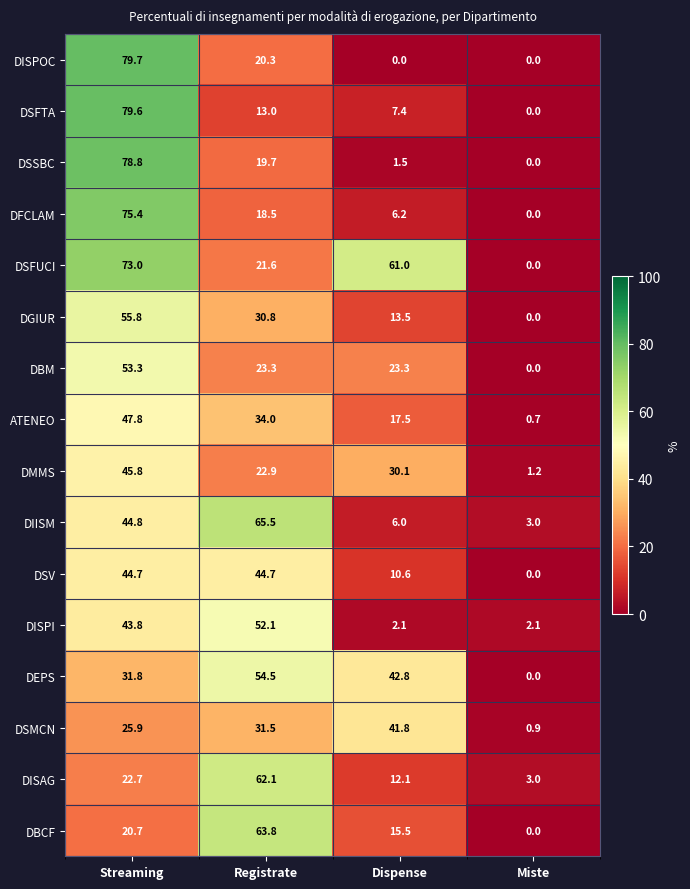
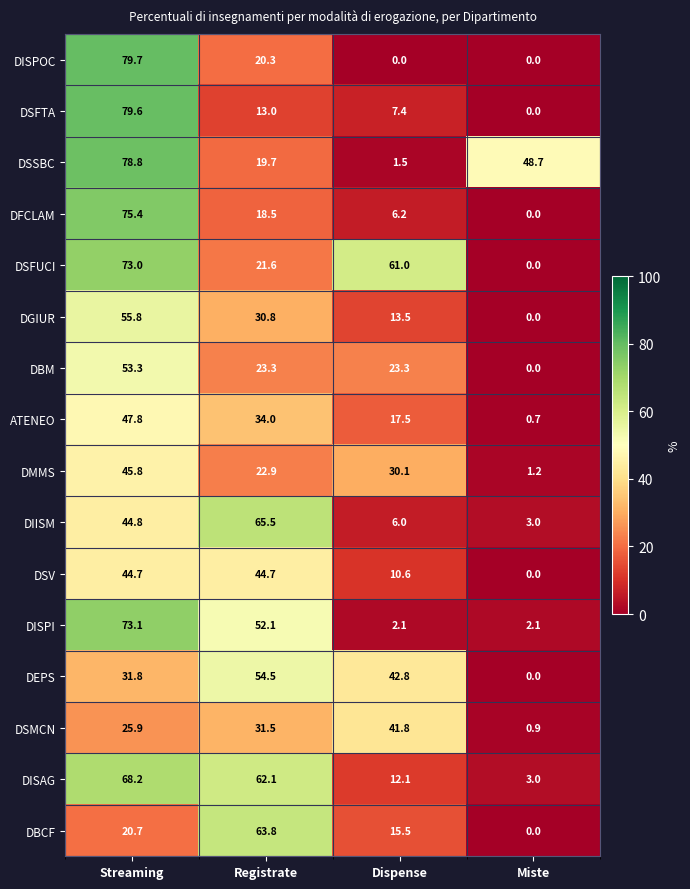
DSSBC, Miste: 0.0 -> 48.7
DISPI, Streaming: 43.8 -> 73.1
DISAG, Streaming: 22.7 -> 68.2
